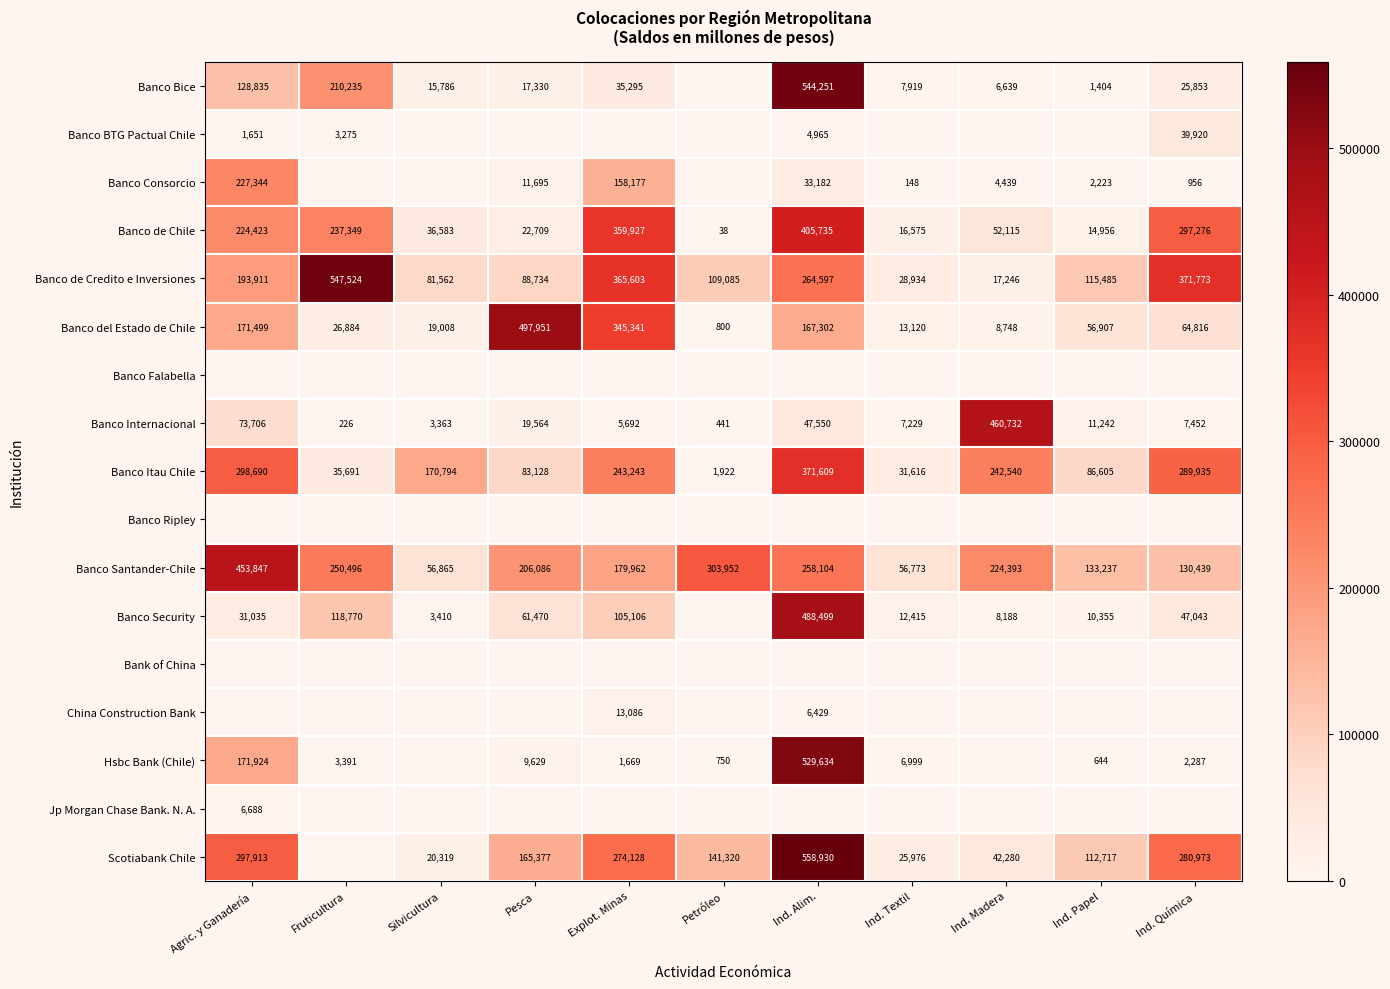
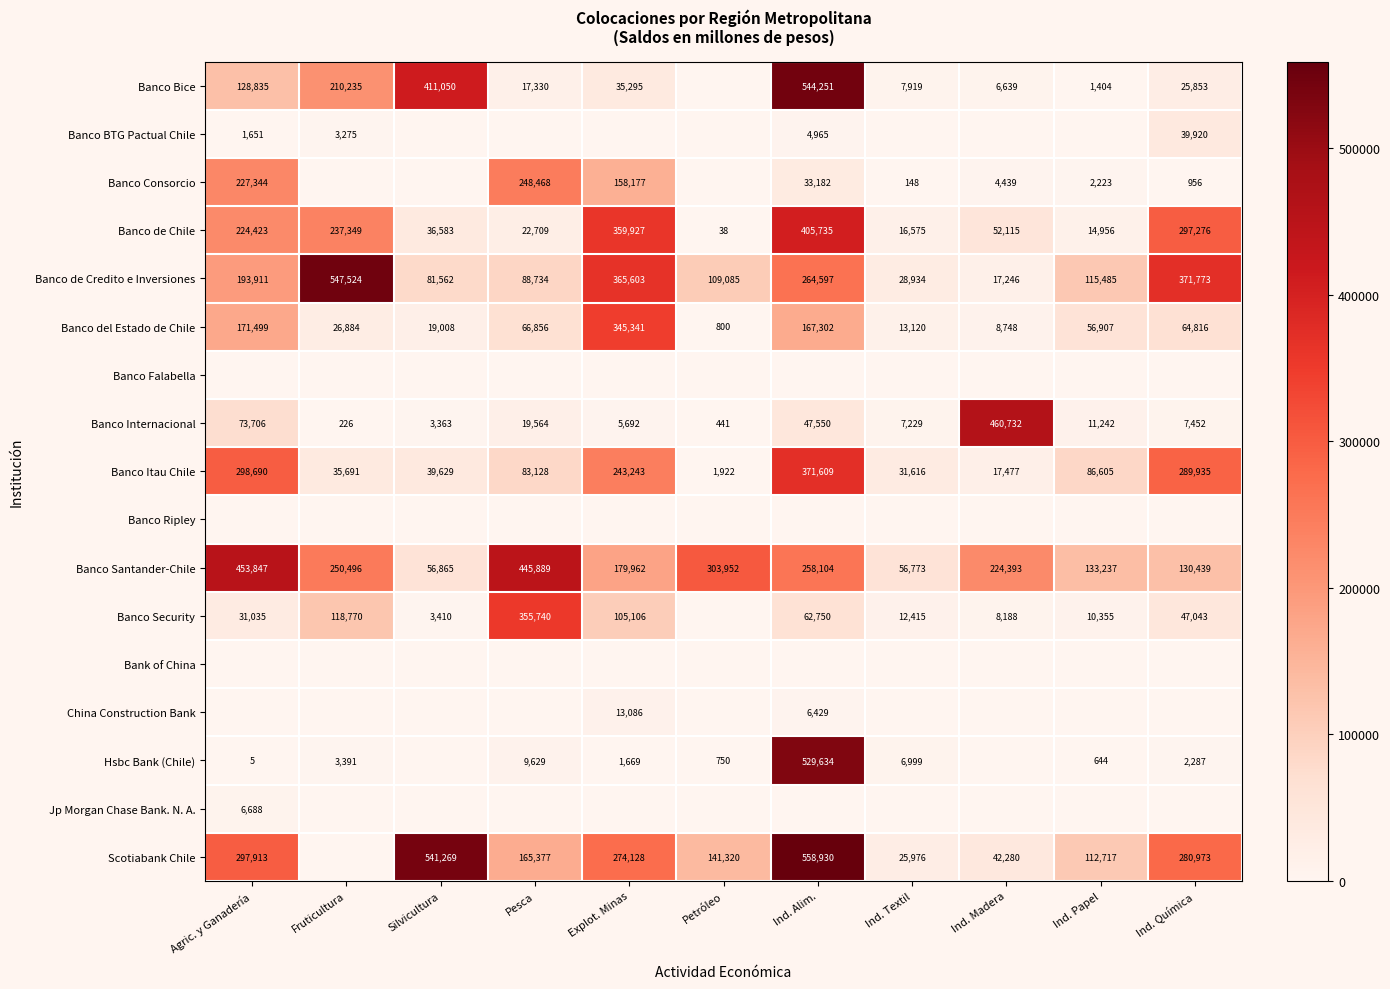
Banco Bice, Silvicultura: 15,786 -> 411,050
Banco Consorcio, Pesca: 11,695 -> 248,468
Banco del Estado de Chile, Pesca: 497,951 -> 66,856
Banco Itau Chile, Silvicultura: 170,794 -> 39,629
Banco Itau Chile, Ind. Madera: 242,540 -> 17,477
Banco Santander-Chile, Pesca: 206,086 -> 445,889
Banco Security, Pesca: 61,470 -> 355,740
Banco Security, Ind. Alim.: 488,499 -> 62,750
Hsbc Bank (Chile), Agric. y Ganadería: 171,924 -> 5
Scotiabank Chile, Silvicultura: 20,319 -> 541,269
